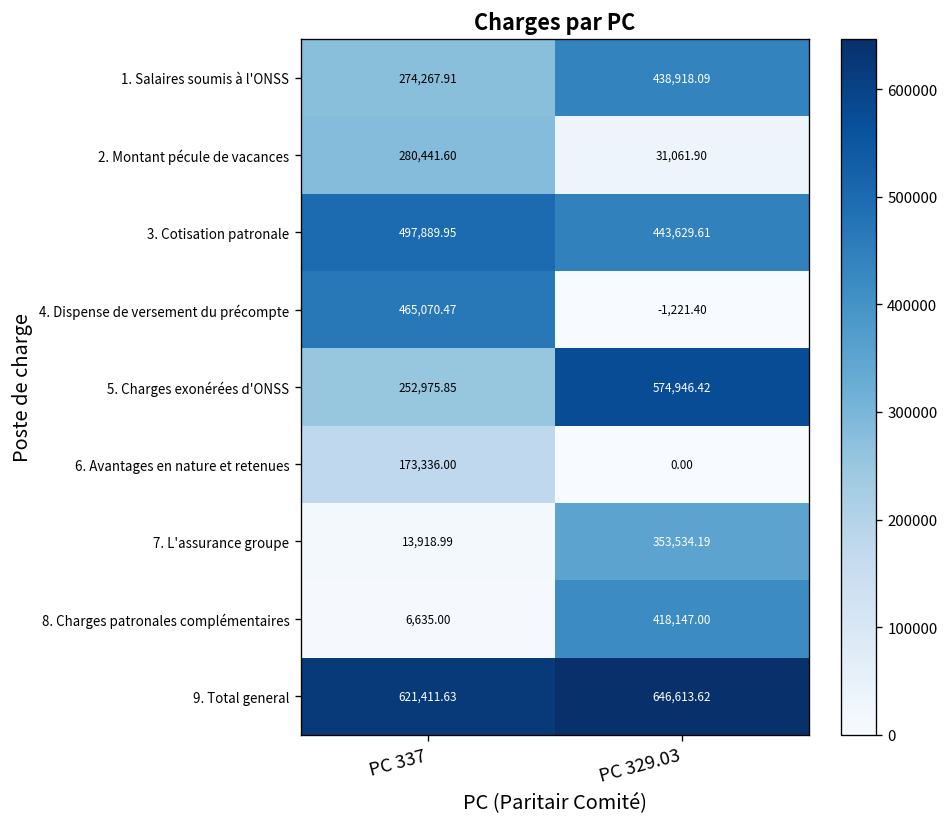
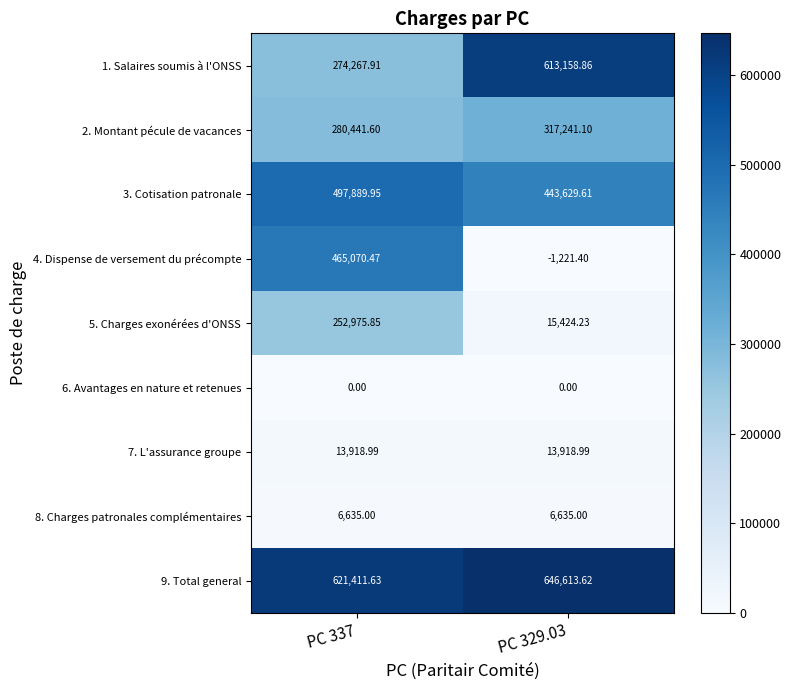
1. Salaires soumis à l'ONSS, PC 329.03: 438,918.09 -> 613,158.86
2. Montant pécule de vacances, PC 329.03: 31,061.90 -> 317,241.10
5. Charges exonérées d'ONSS, PC 329.03: 574,946.42 -> 15,424.23
6. Avantages en nature et retenues, PC 337: 173,336.00 -> 0.00
7. L'assurance groupe, PC 329.03: 353,534.19 -> 13,918.99
8. Charges patronales complémentaires, PC 329.03: 418,147.00 -> 6,635.00
